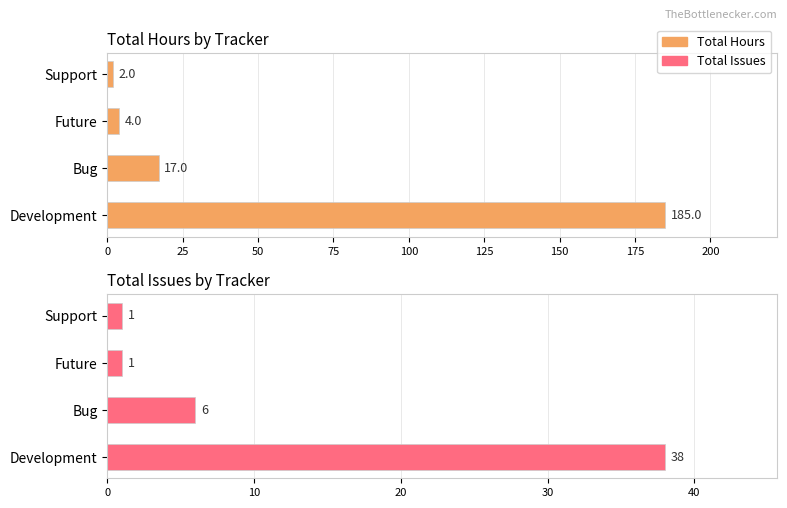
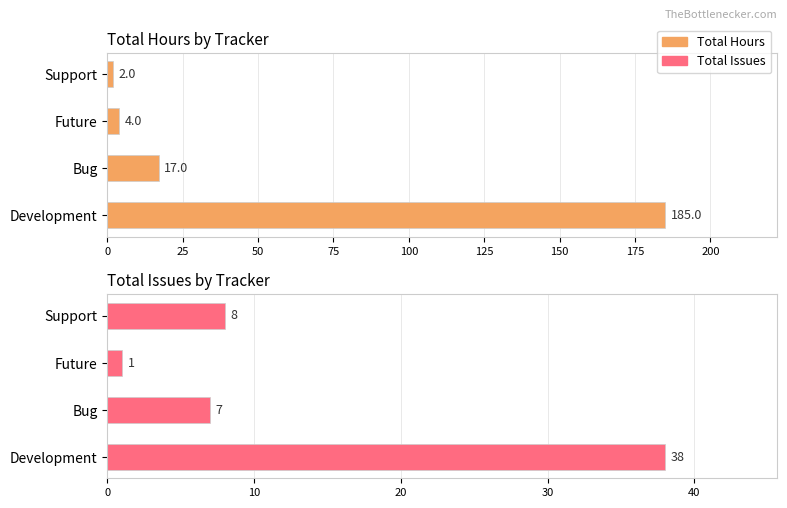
Total Issues by Tracker, Support: 1 -> 8
Total Issues by Tracker, Bug: 6 -> 7
